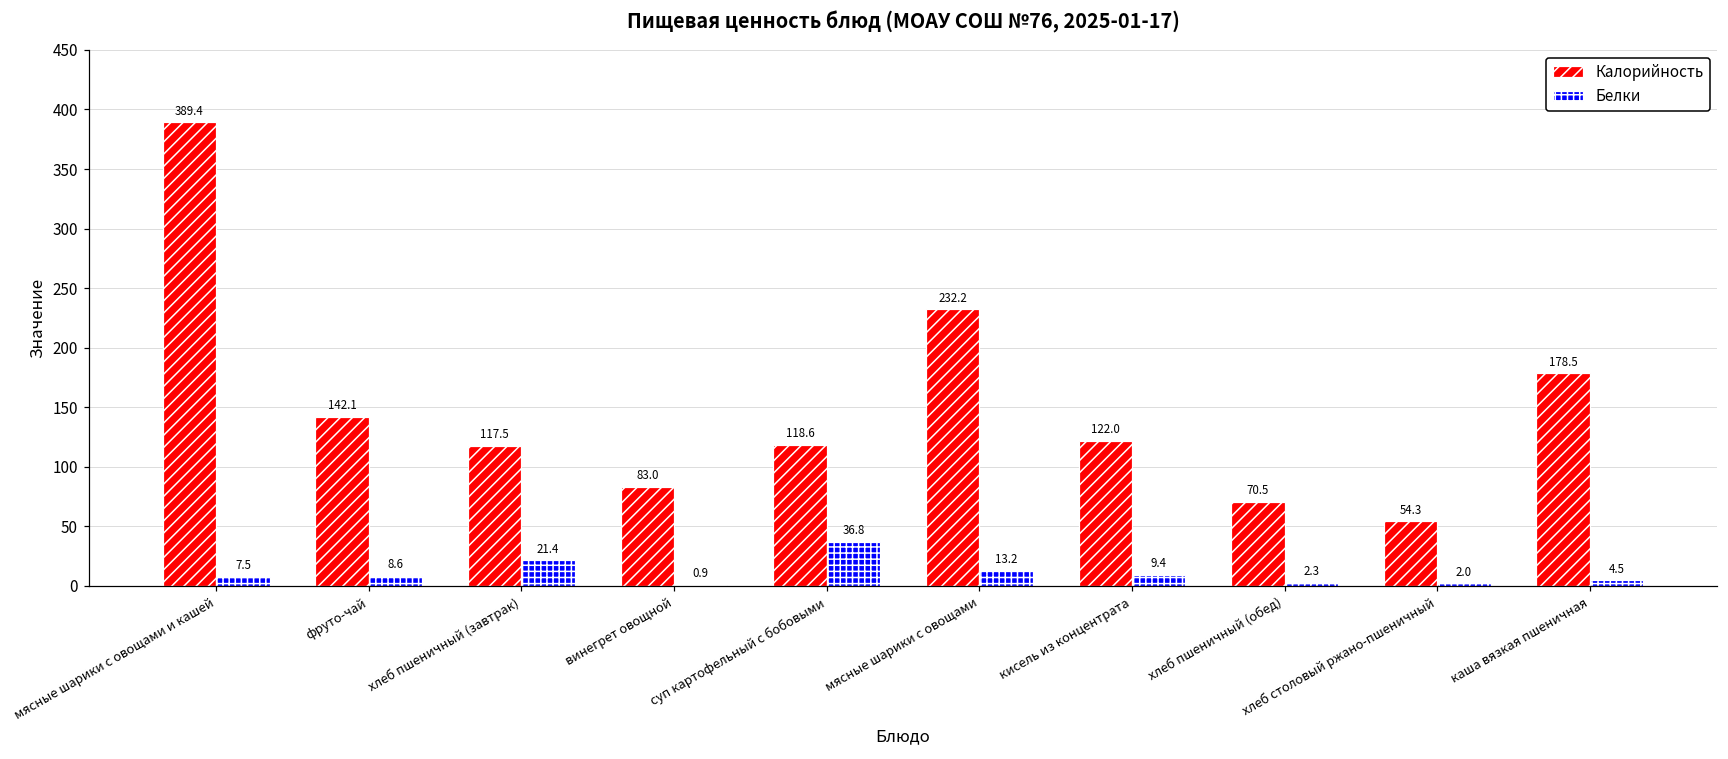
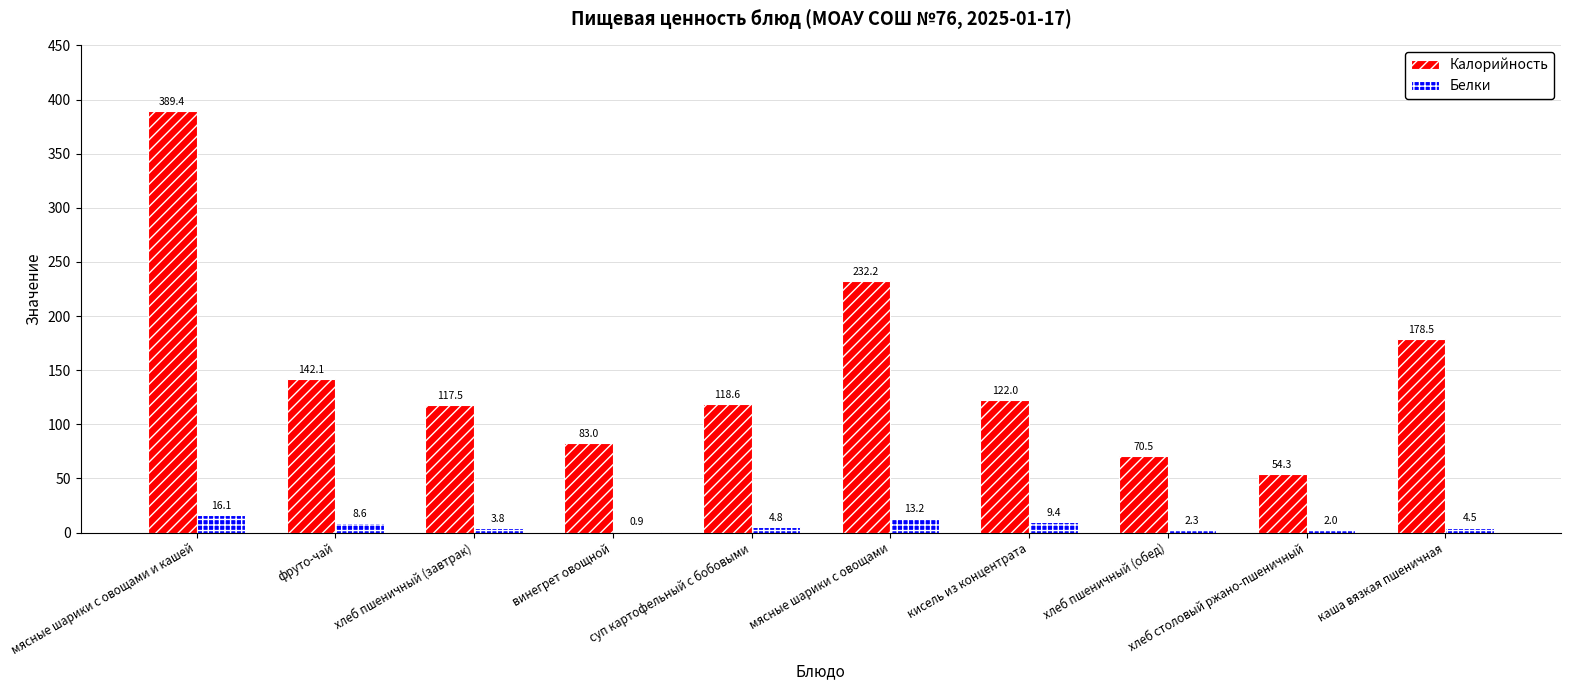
Белки, мясные шарики с овощами и кашей: 7.5 -> 16.1
Белки, хлеб пшеничный (завтрак): 21.4 -> 3.8
Белки, суп картофельный с бобовыми: 36.8 -> 4.8
